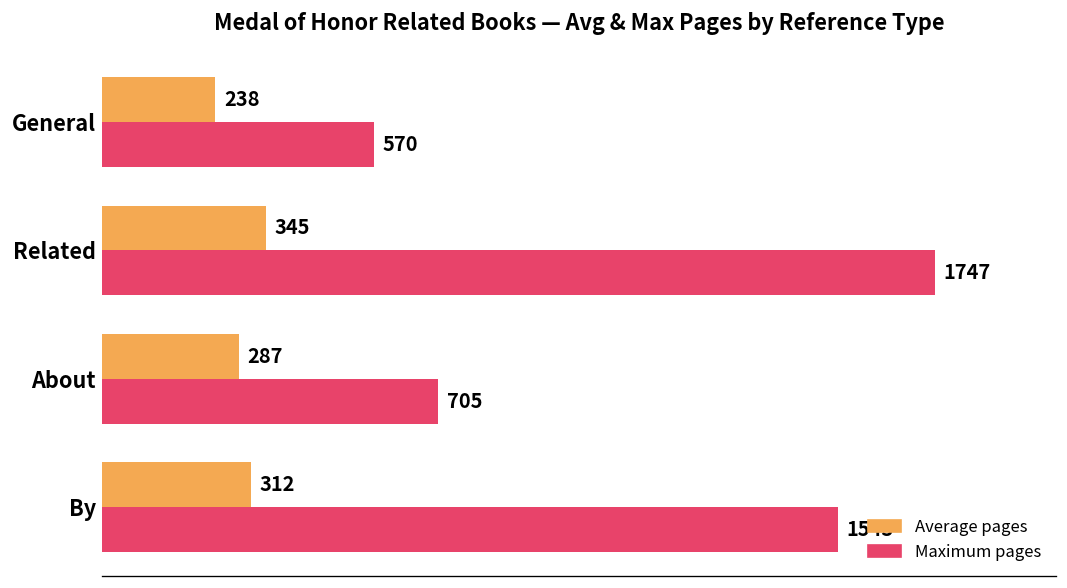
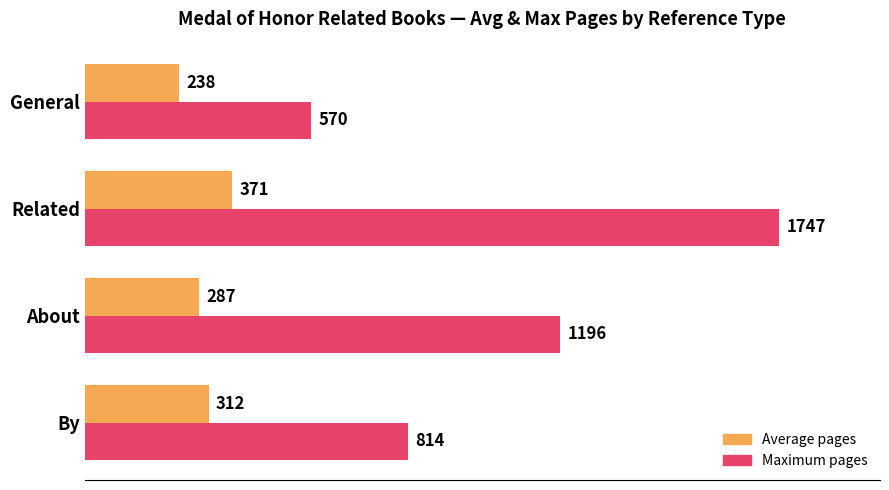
Average pages, Related: 345 -> 371
Maximum pages, About: 705 -> 1196
Maximum pages, By: 1543 -> 814
